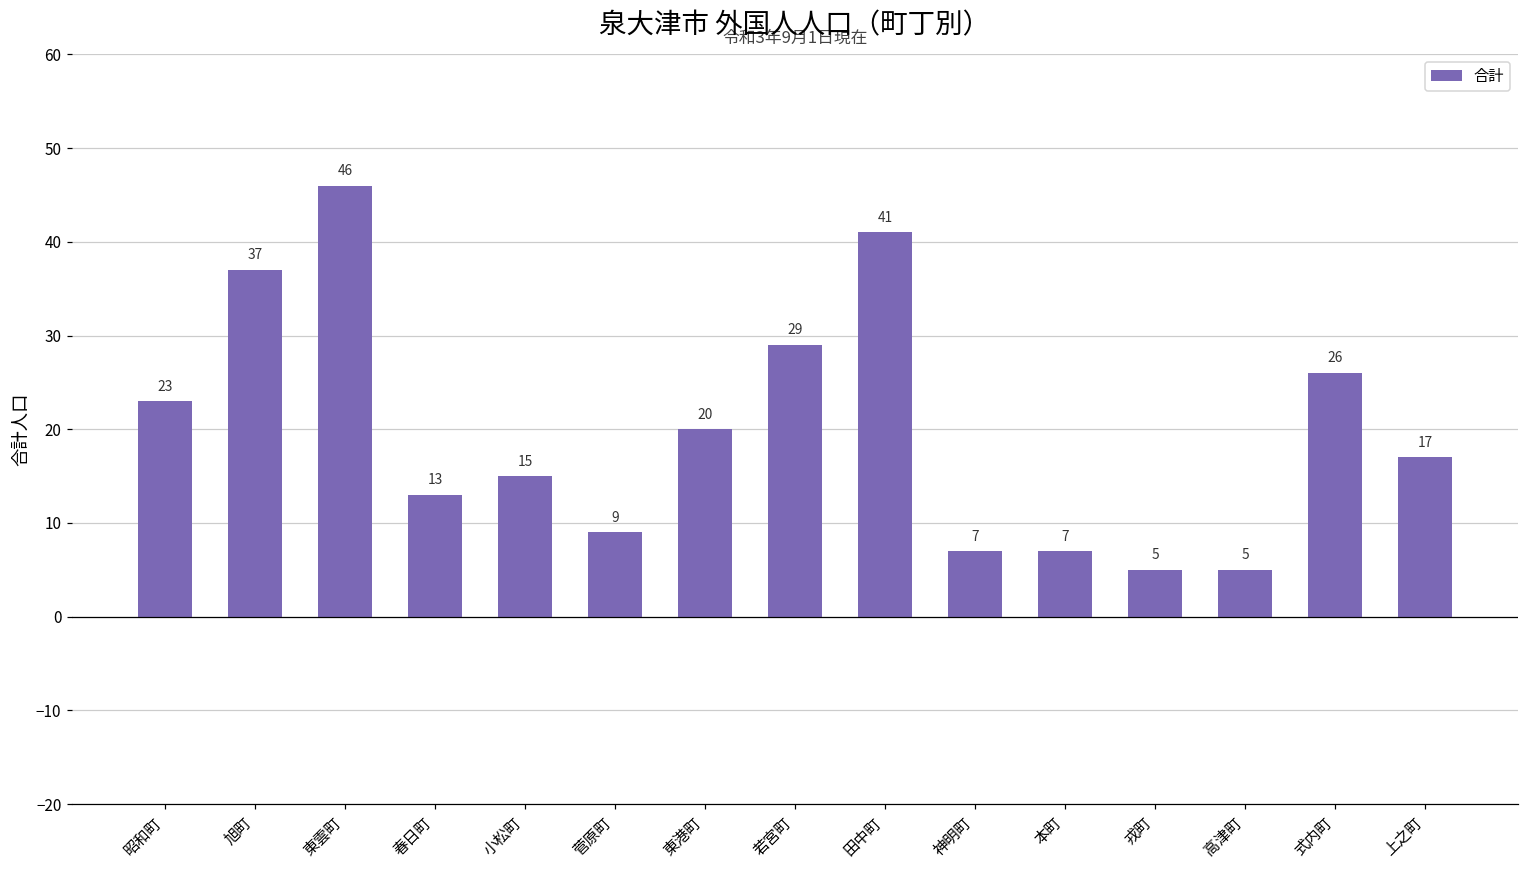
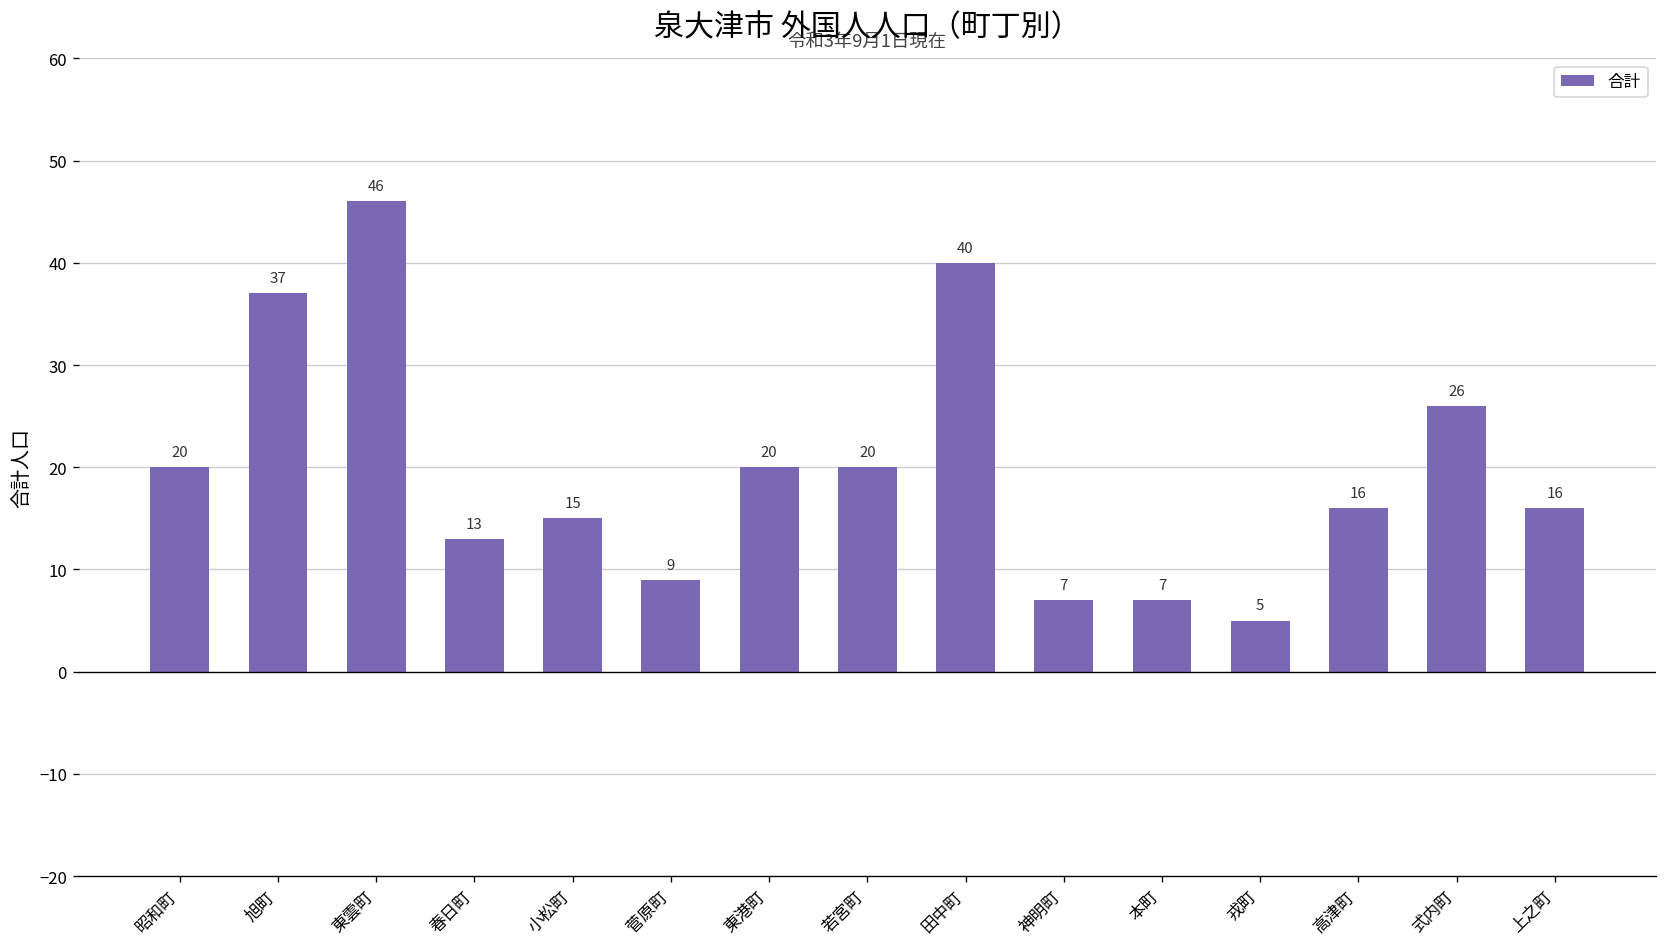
昭和町: 23 -> 20
若宮町: 29 -> 20
田中町: 41 -> 40
高津町: 5 -> 16
上之町: 17 -> 16
